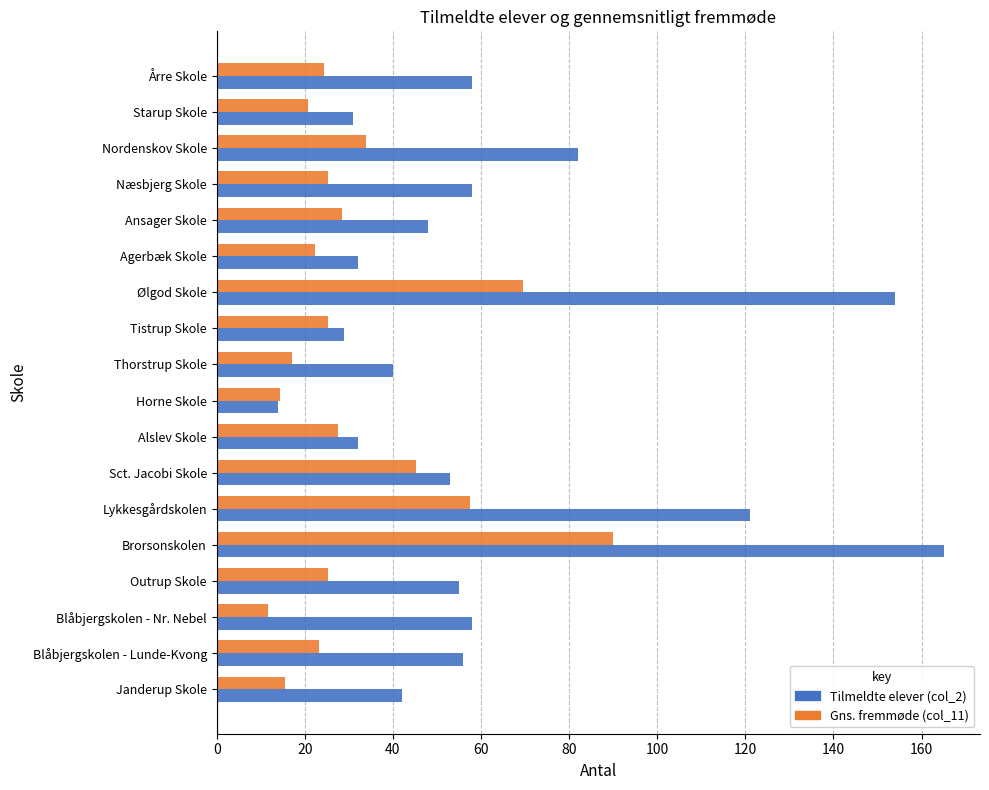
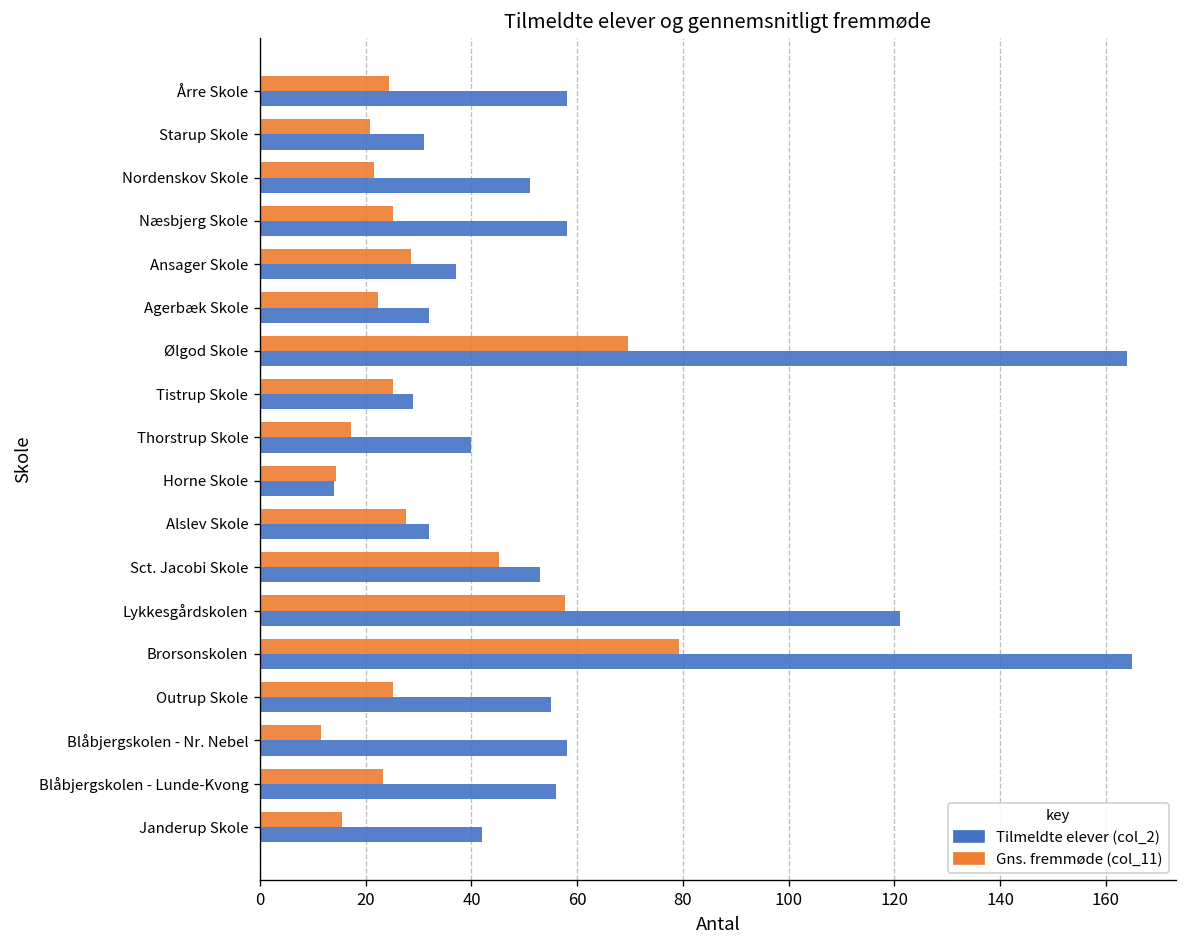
Gns. fremmøde (col_11), Nordenskov Skole: 34 -> 22
Tilmeldte elever (col_2), Nordenskov Skole: 82 -> 51
Tilmeldte elever (col_2), Ansager Skole: 48 -> 37
Tilmeldte elever (col_2), Ølgod Skole: 154 -> 164
Gns. fremmøde (col_11), Brorsonskolen: 90 -> 79
